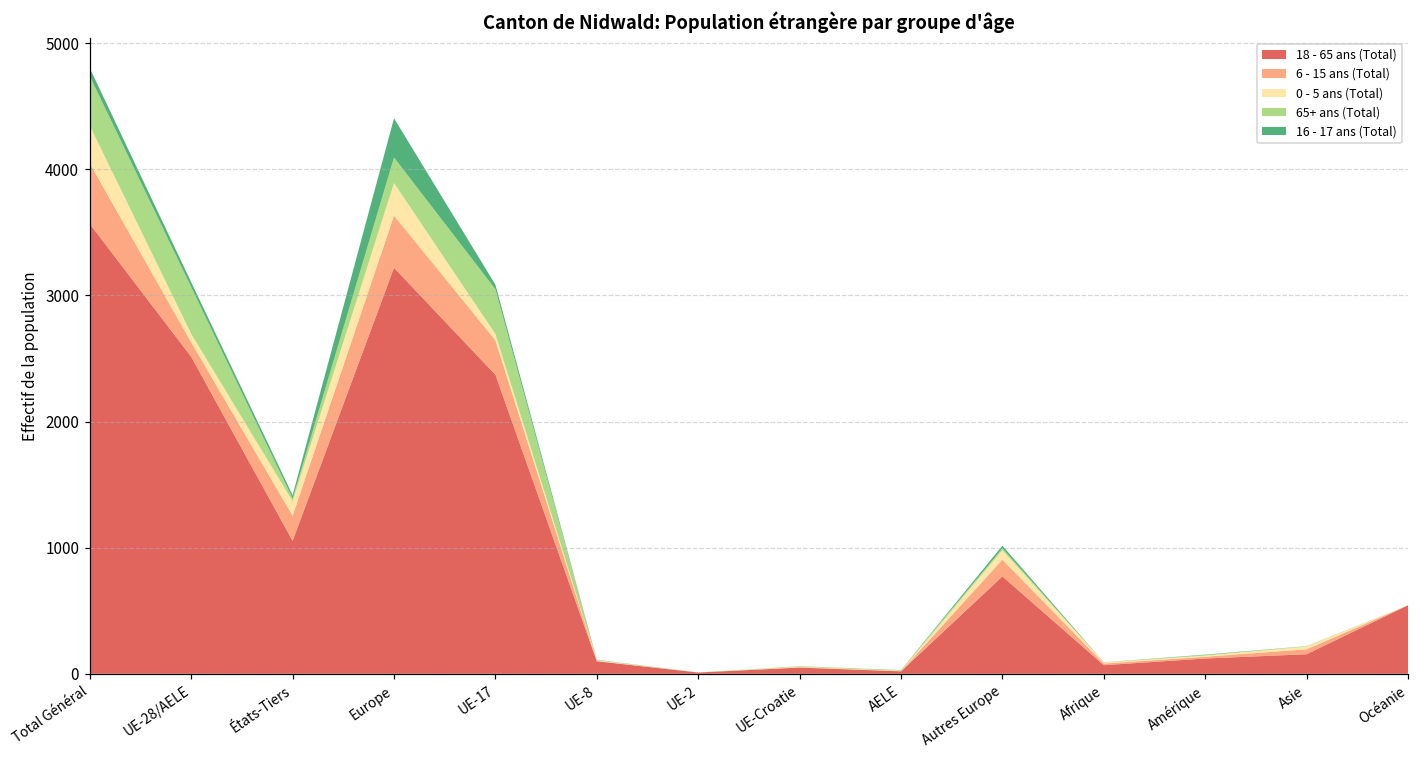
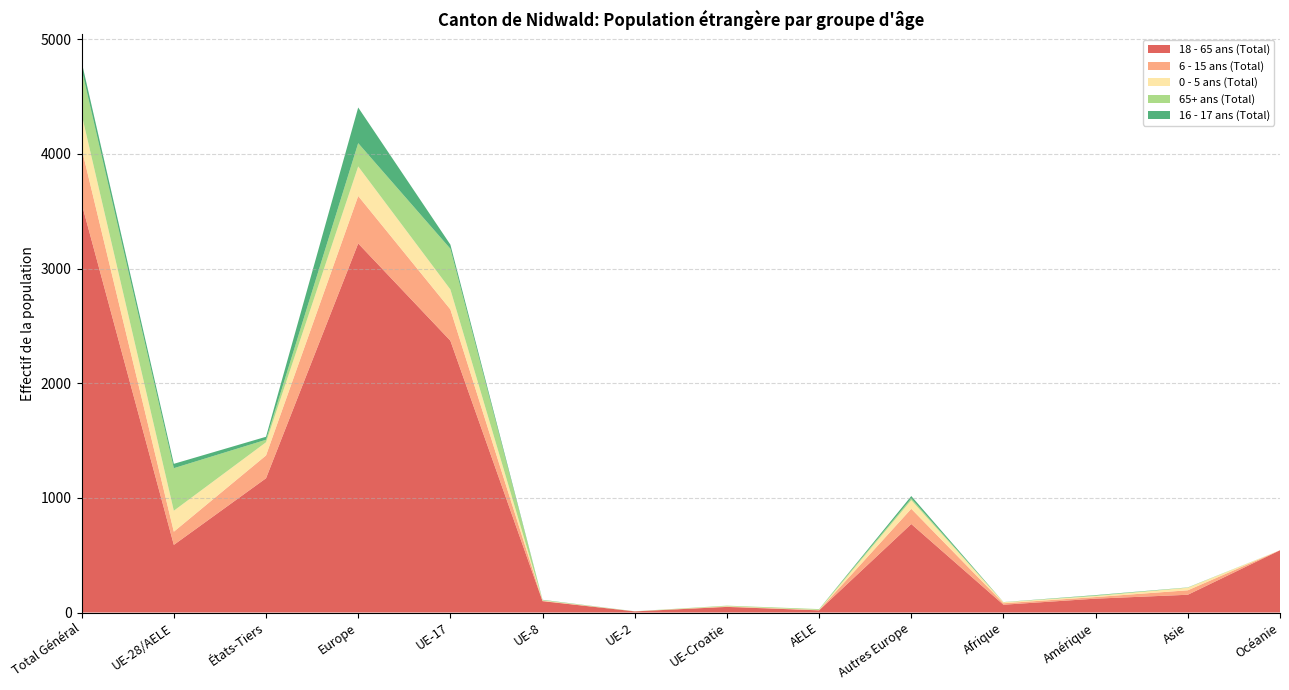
18 - 65 ans (Total), UE-28/AELE: 2510 -> 590
0 - 5 ans (Total), UE-28/AELE: 70 -> 180
18 - 65 ans (Total), États-Tiers: 1050 -> 1170
0 - 5 ans (Total), UE-17: 50 -> 170
